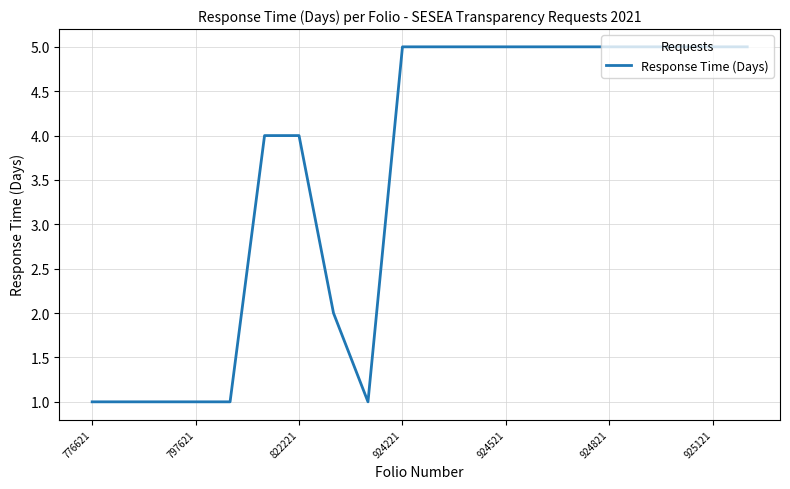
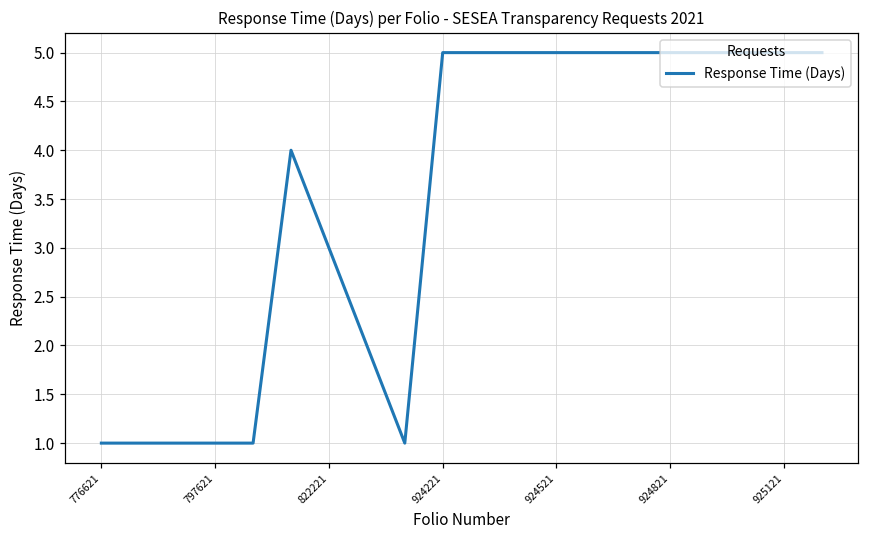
822221: 4 -> 3
